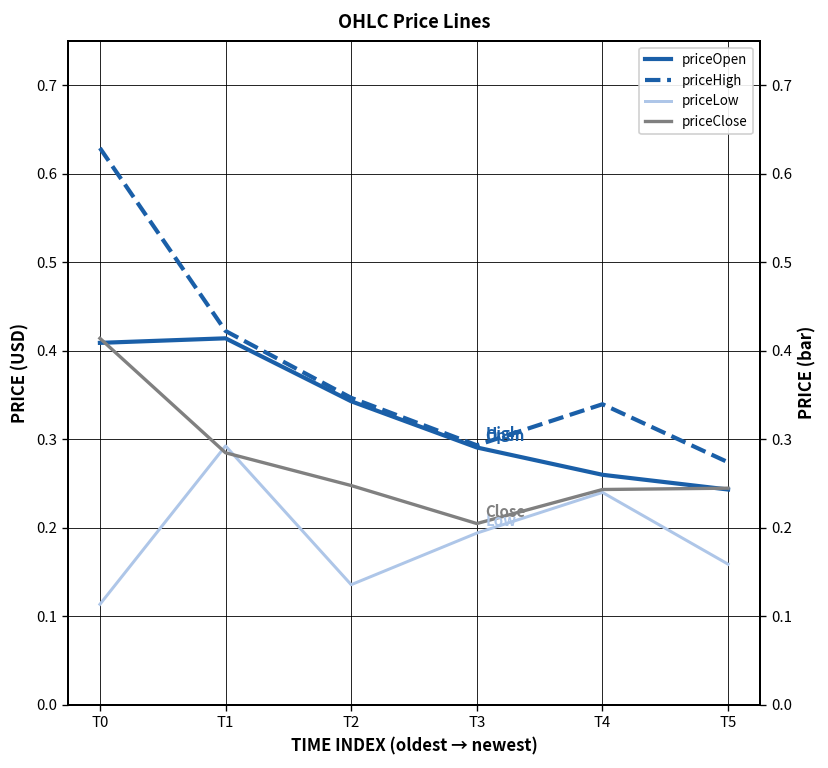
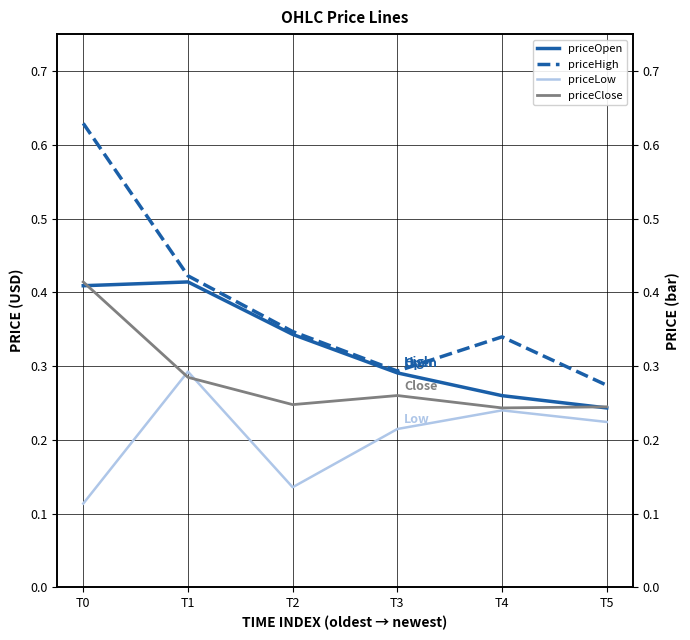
priceLow, T3: 0.19 -> 0.21
priceClose, T3: 0.20 -> 0.26
priceLow, T5: 0.16 -> 0.22
